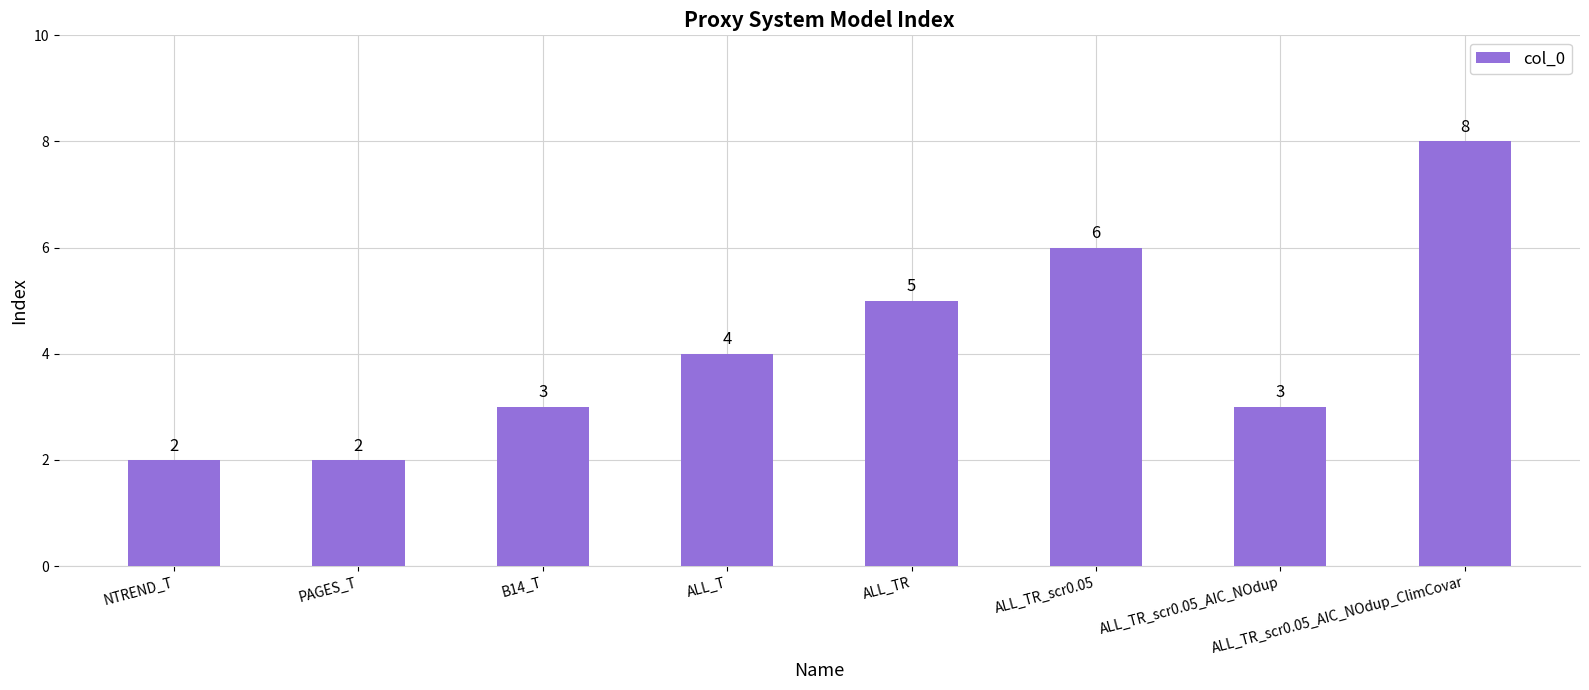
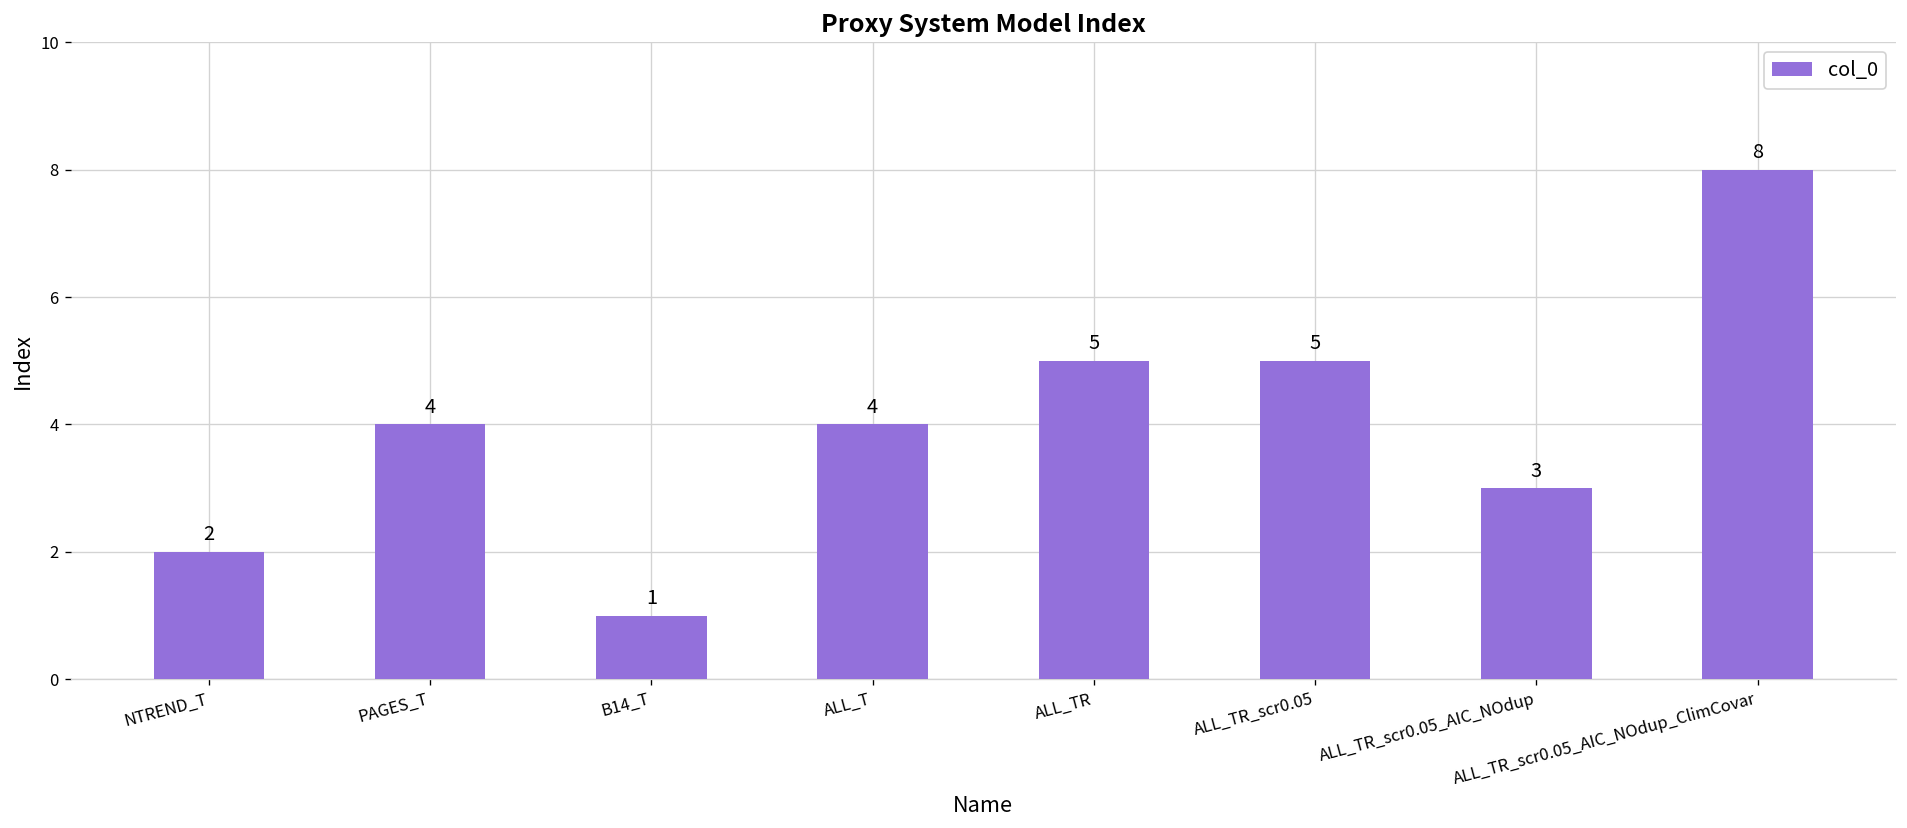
PAGES_T: 2 -> 4
B14_T: 3 -> 1
ALL_TR_scr0.05: 6 -> 5
